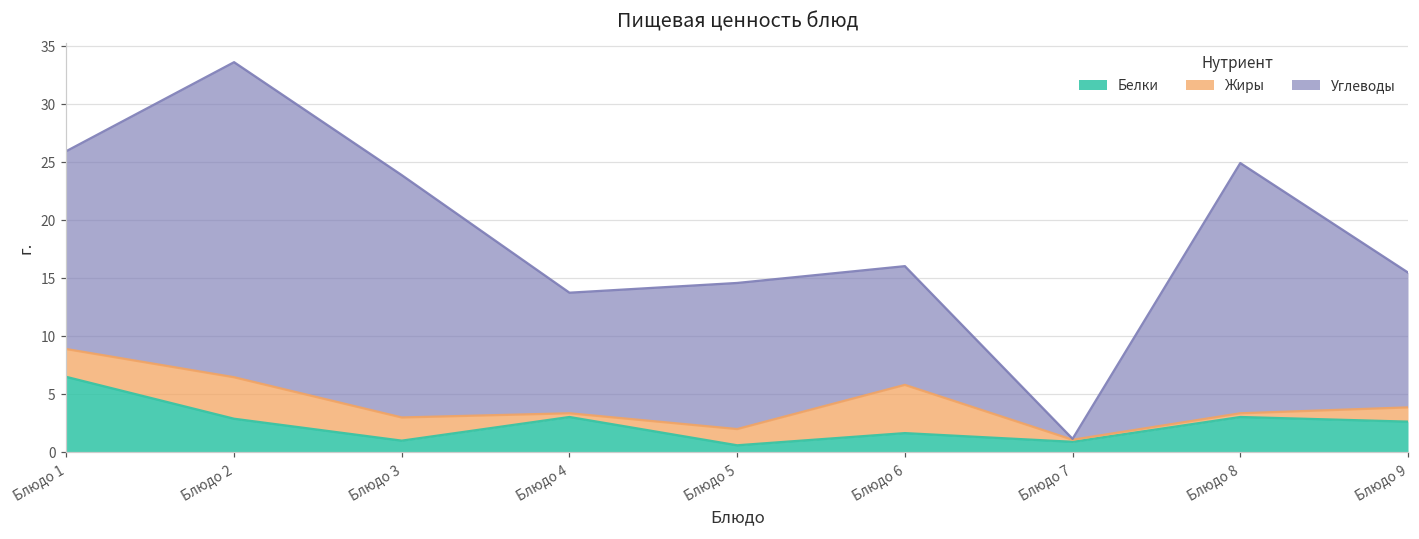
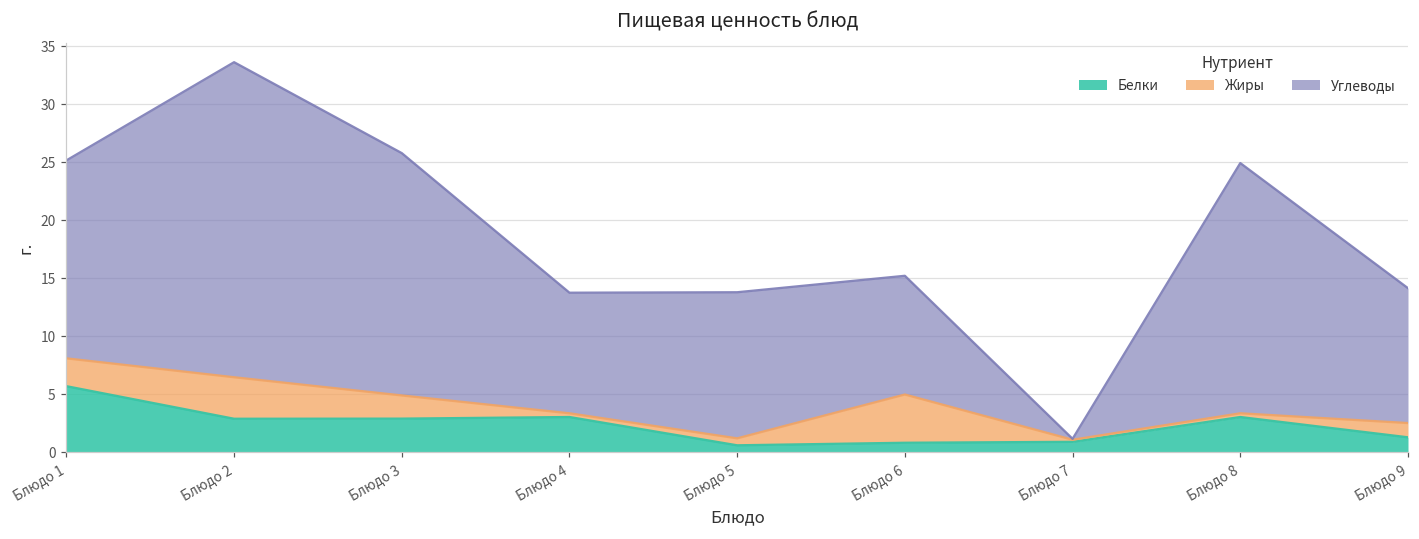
Белки, Блюдо 1: 6.5 -> 5.7
Белки, Блюдо 3: 1.0 -> 2.9
Жиры, Блюдо 5: 1.4 -> 0.6
Белки, Блюдо 6: 1.7 -> 0.8
Белки, Блюдо 9: 2.6 -> 1.3
